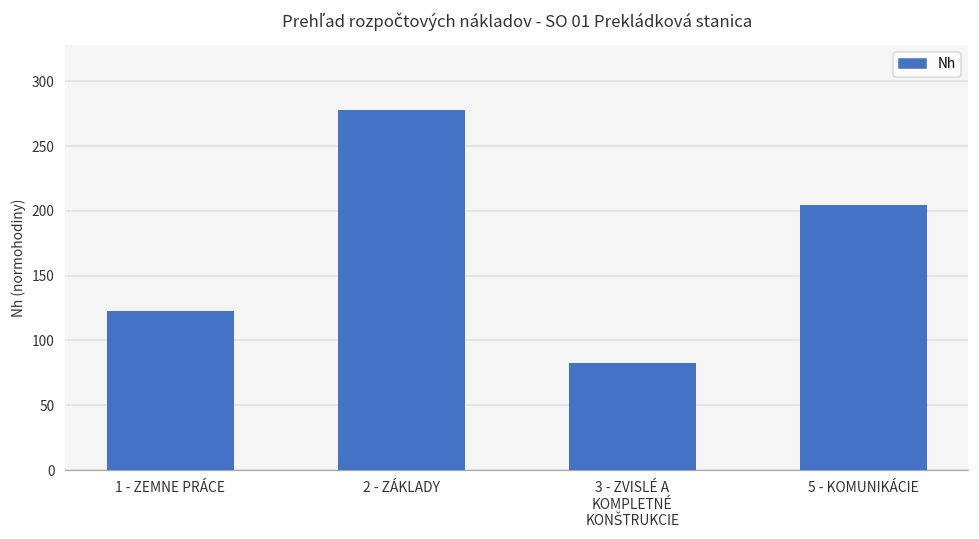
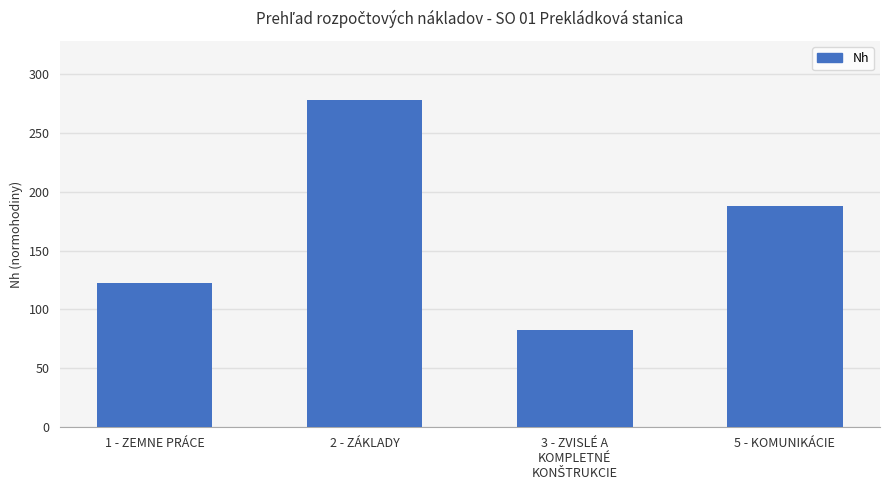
5 - KOMUNIKÁCIE: 204 -> 188
